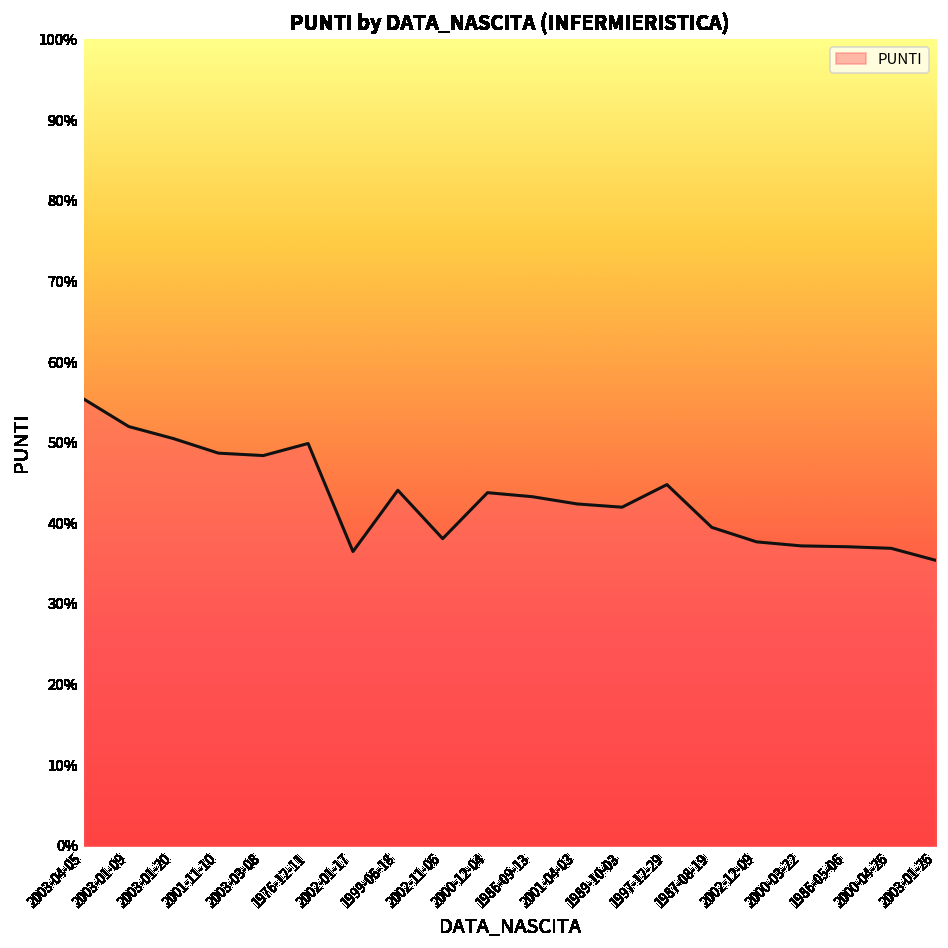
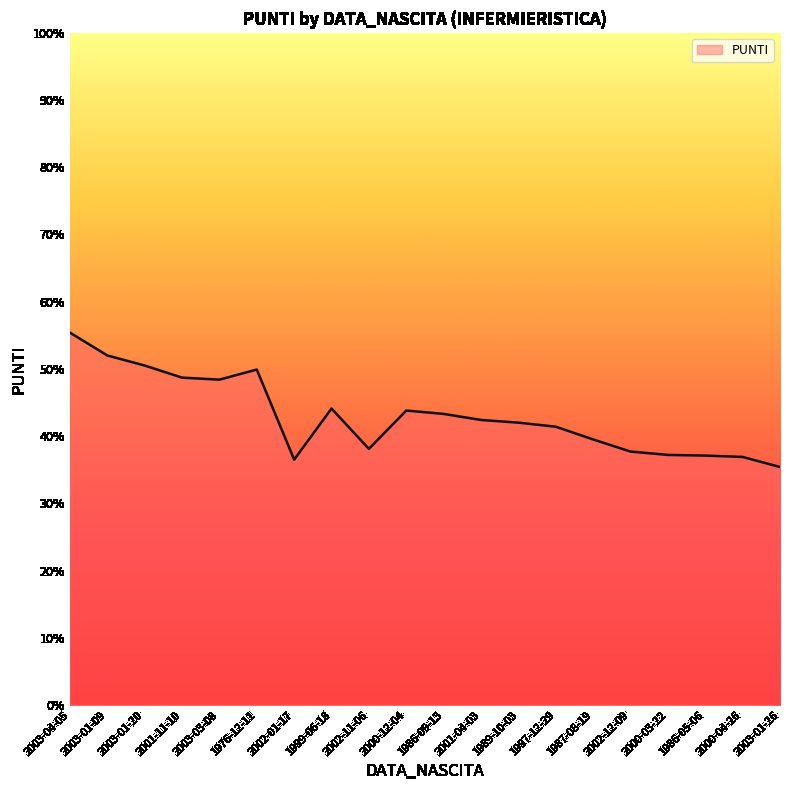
1997-12-29: 45% -> 41%
